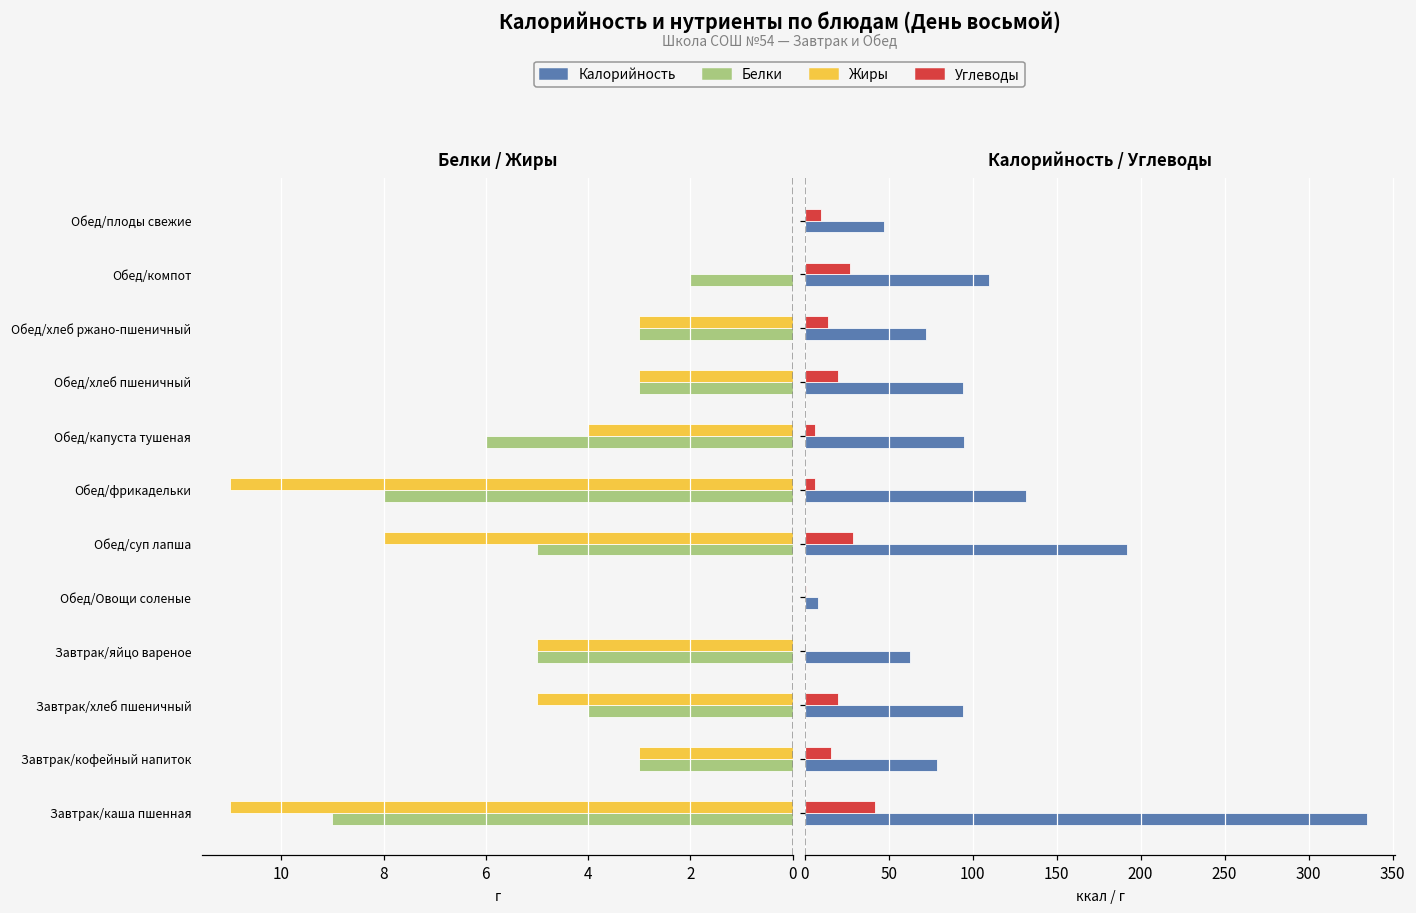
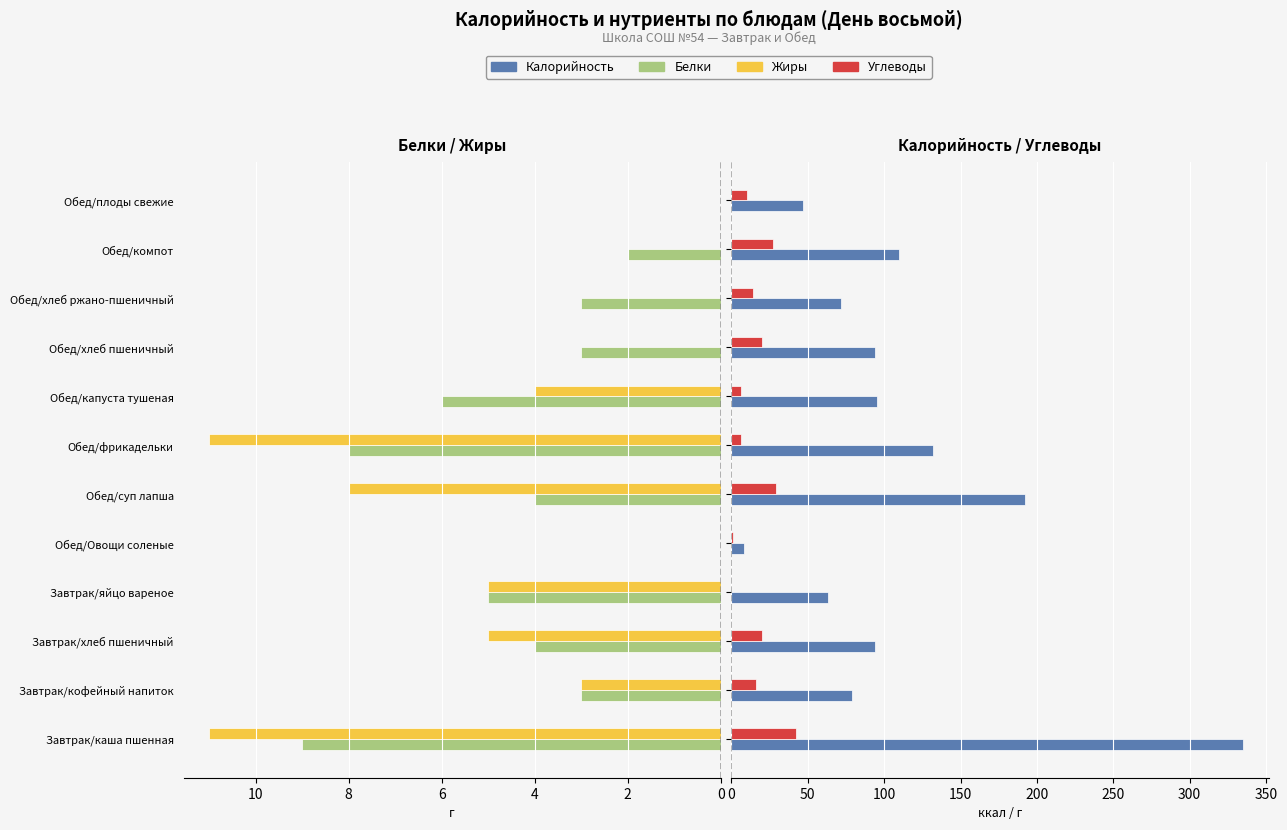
Белки / Жиры, Жиры, Обед/хлеб ржано-пшеничный: 3 -> 0
Белки / Жиры, Жиры, Обед/хлеб пшеничный: 3 -> 0
Белки / Жиры, Белки, Обед/суп лапша: 5 -> 4
